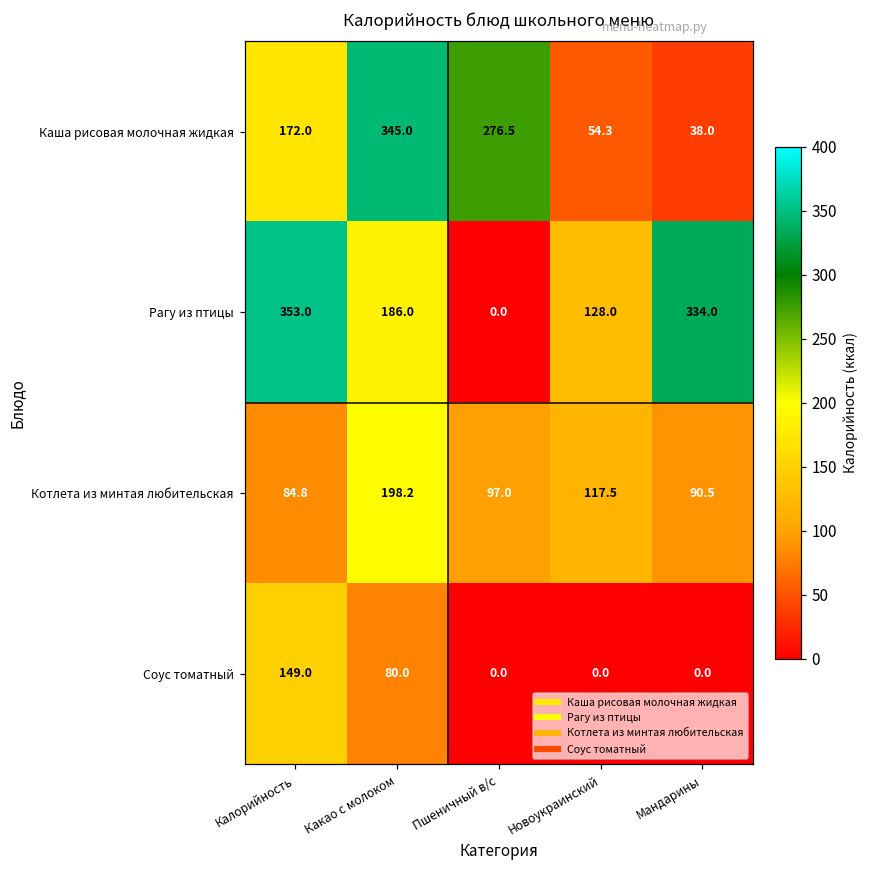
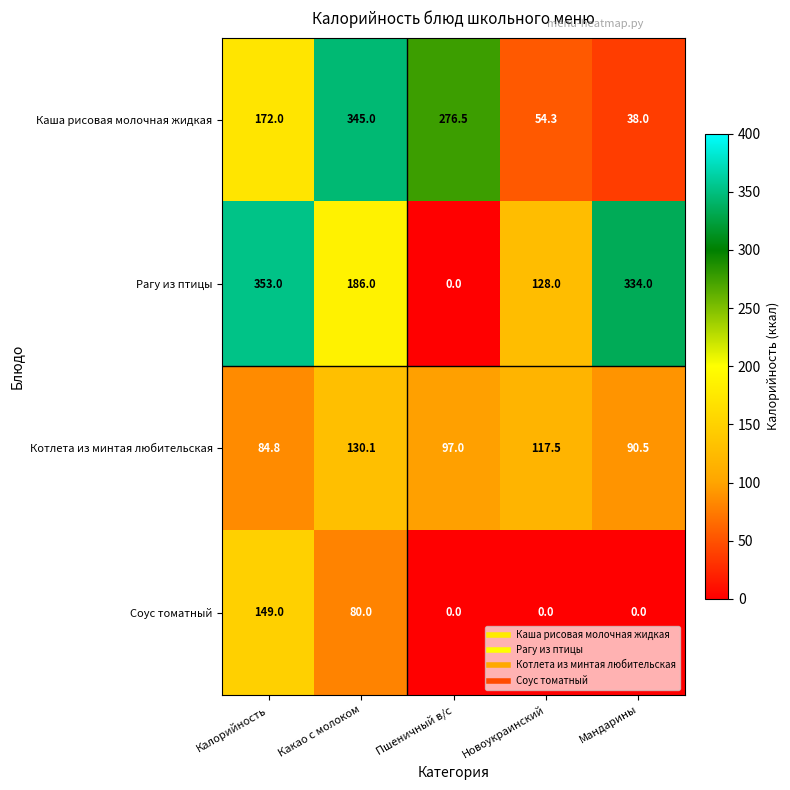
Котлета из минтая любительская, Какао с молоком: 198.2 -> 130.1
